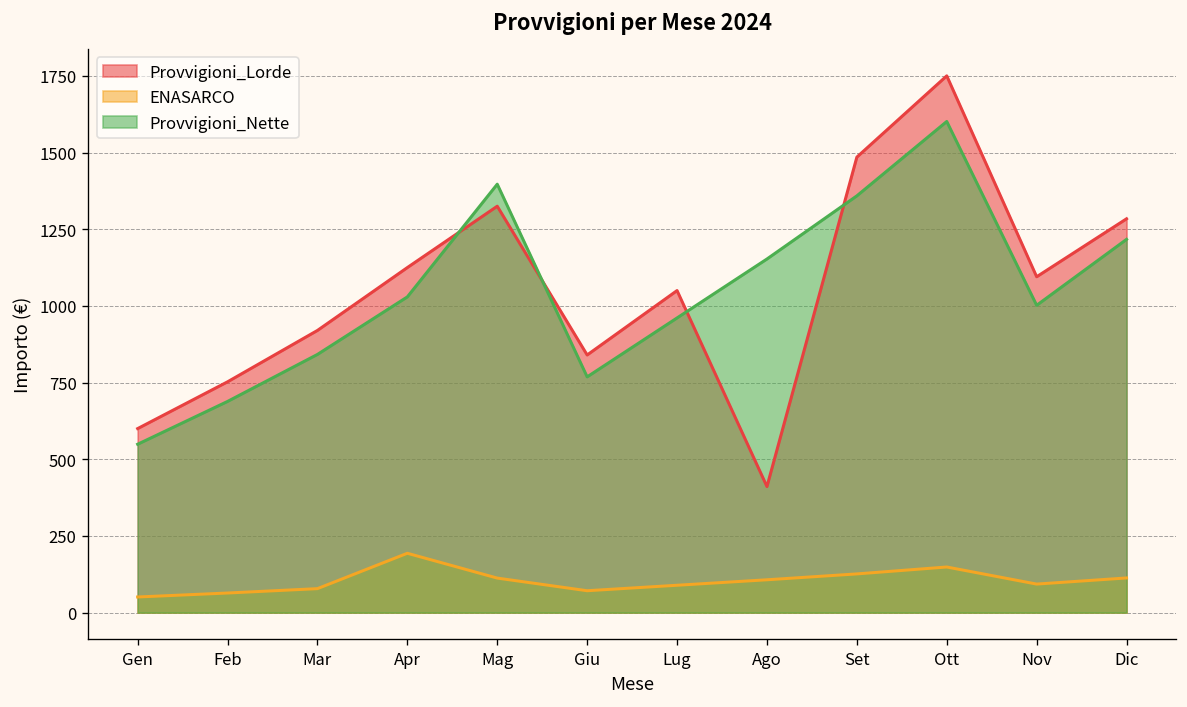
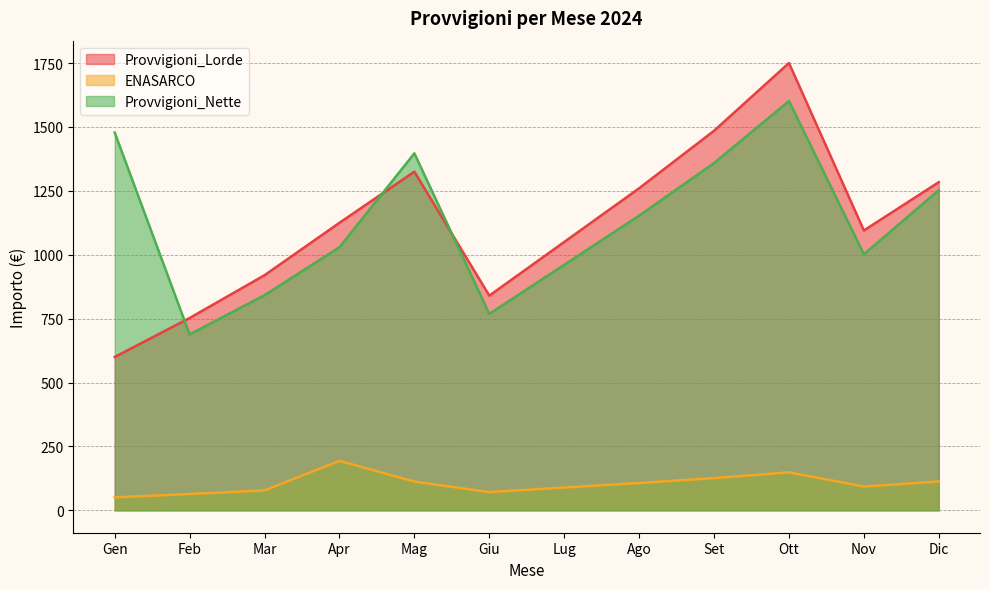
Provvigioni_Nette, Gen: 550 -> 1480
Provvigioni_Lorde, Ago: 410 -> 1260
Provvigioni_Nette, Dic: 1220 -> 1250
